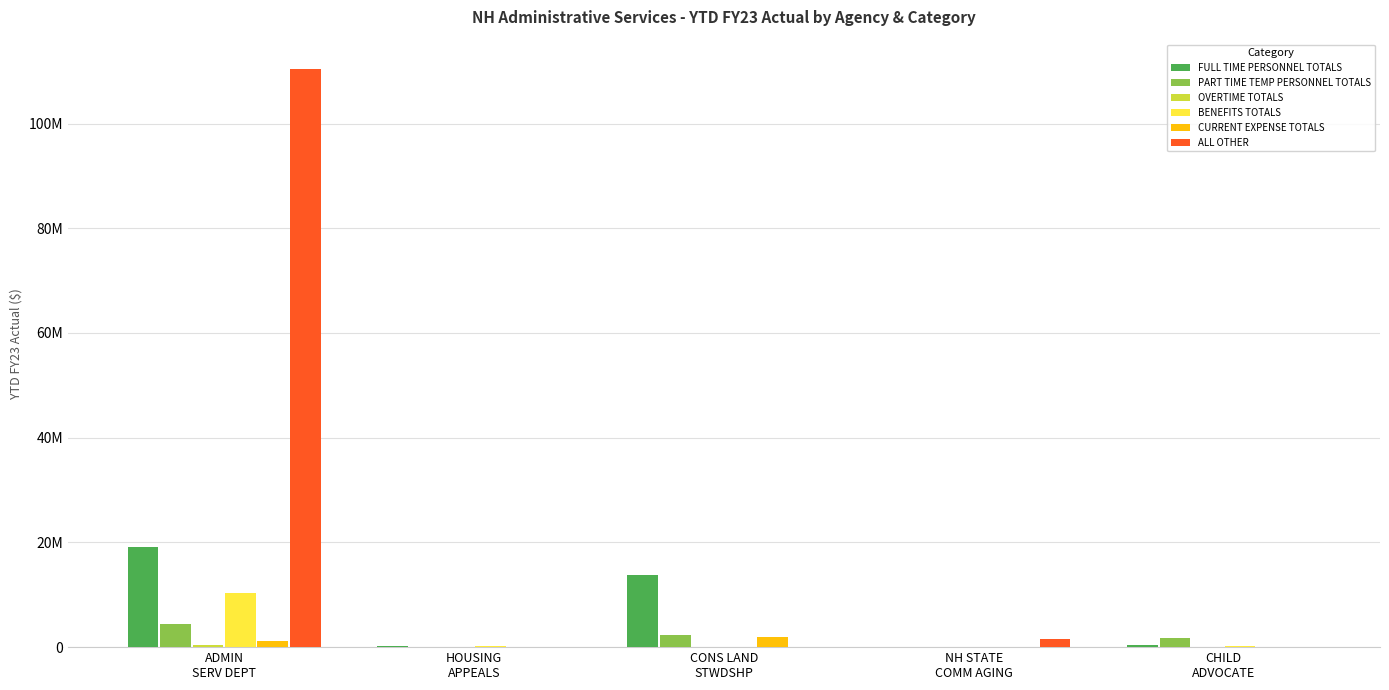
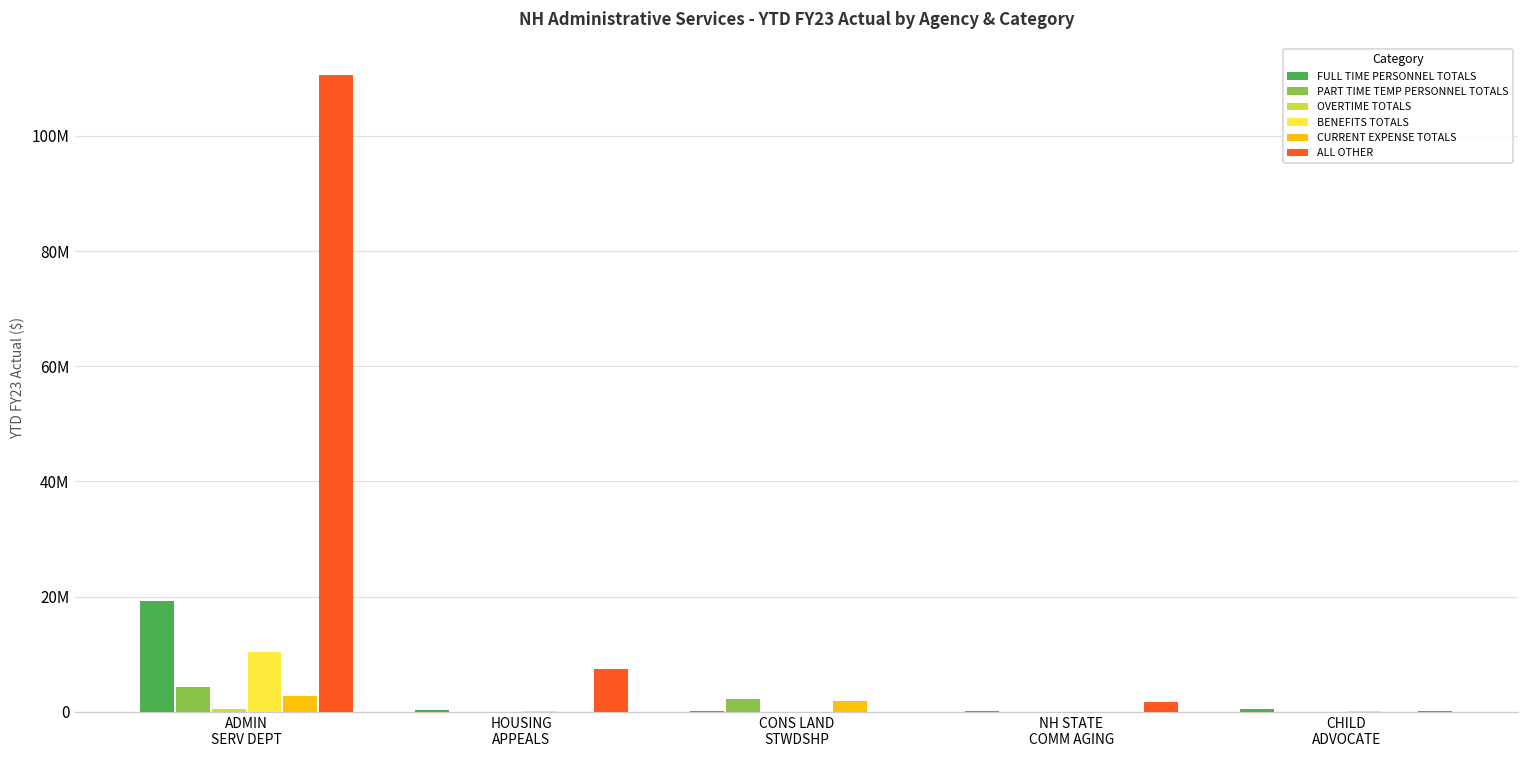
CURRENT EXPENSE TOTALS, ADMIN SERV DEPT: 1000000 -> 3000000
ALL OTHER, HOUSING APPEALS: 0 -> 8000000
FULL TIME PERSONNEL TOTALS, CONS LAND STWDSHP: 14000000 -> 0
PART TIME TEMP PERSONNEL TOTALS, CHILD ADVOCATE: 2000000 -> 0
